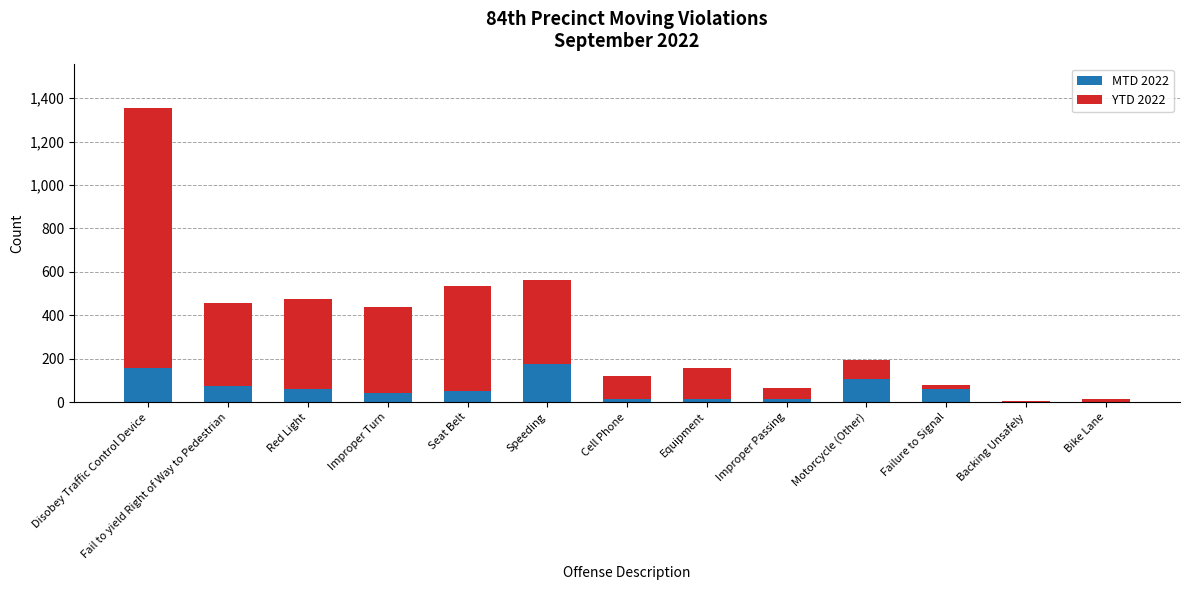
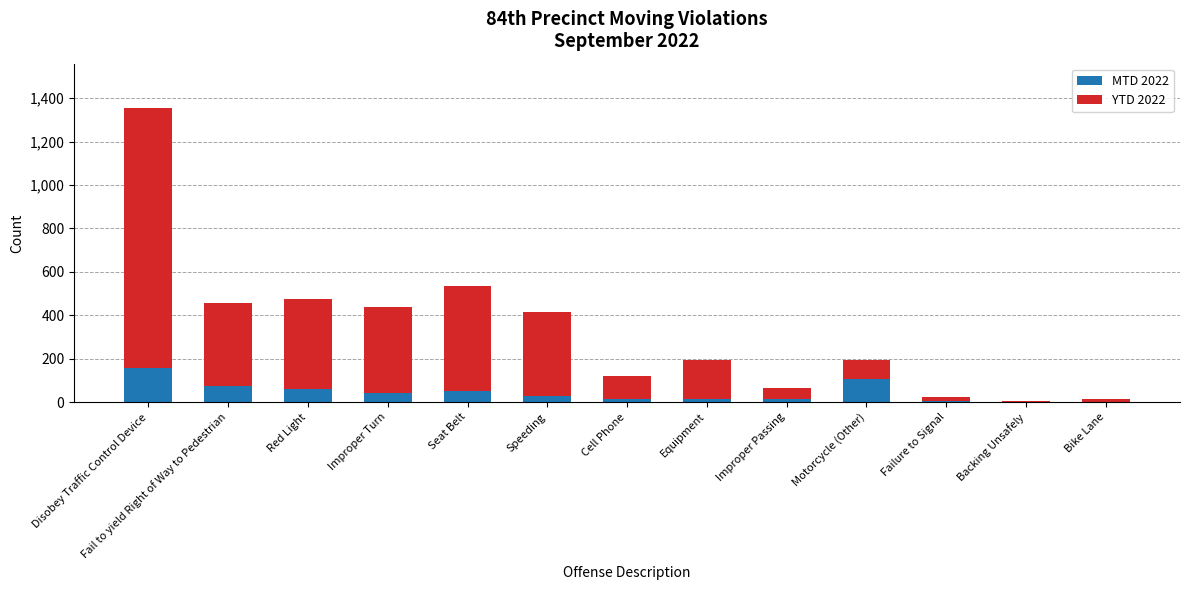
MTD 2022, Speeding: 180 -> 30
YTD 2022, Equipment: 140 -> 180
MTD 2022, Failure to Signal: 60 -> 0
